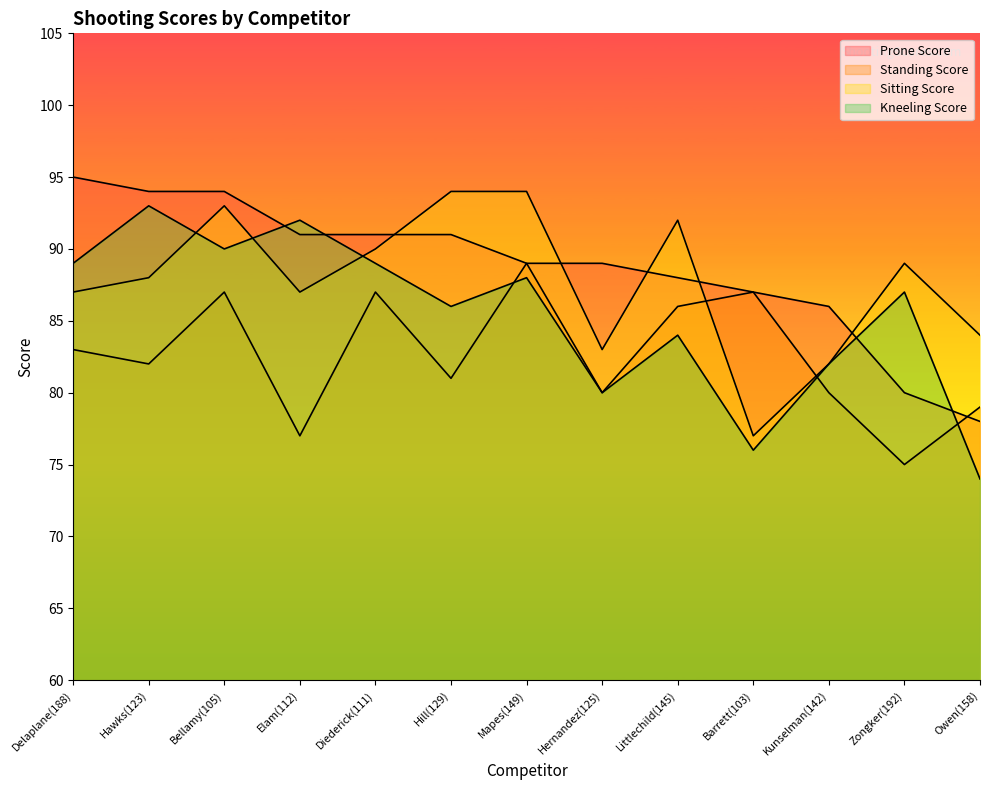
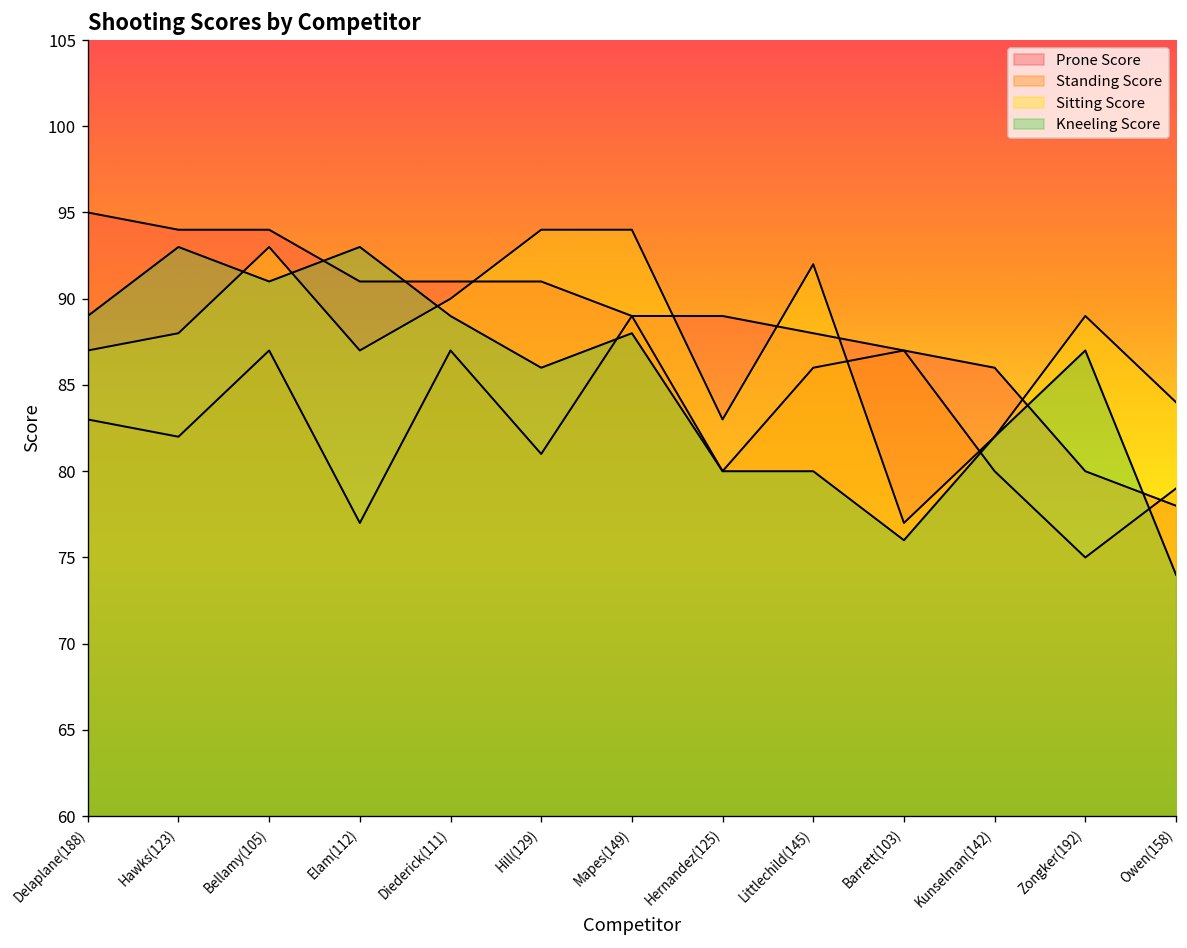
Kneeling Score, Bellamy(105): 90 -> 91
Kneeling Score, Elam(112): 92 -> 93
Kneeling Score, Littlechild(145): 84 -> 80
